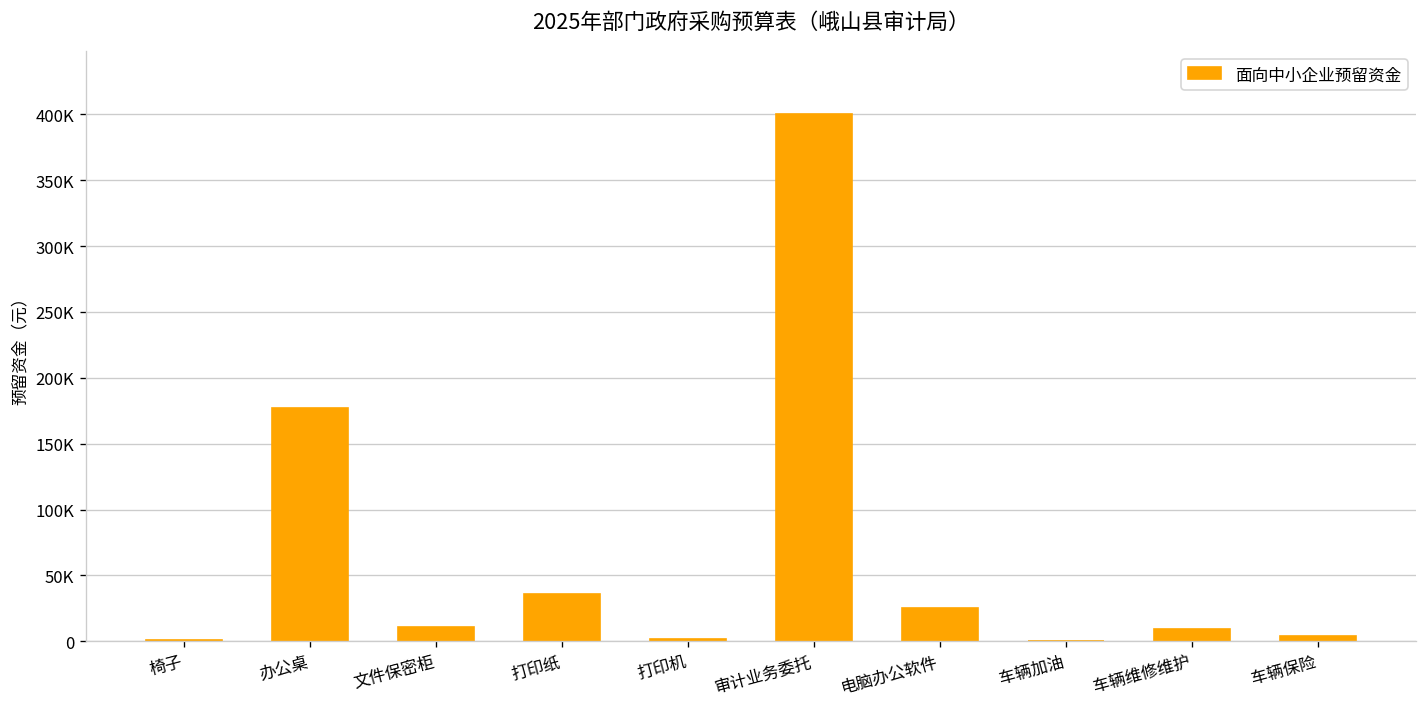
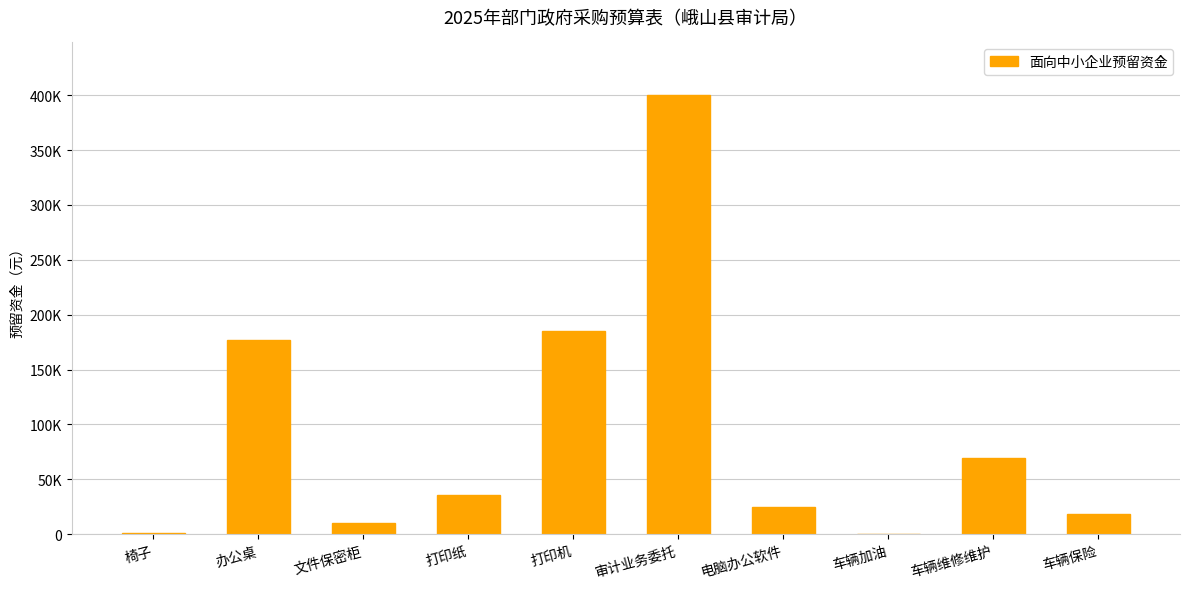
打印机: 2000 -> 185000
车辆维修维护: 10000 -> 70000
车辆保险: 4000 -> 18000
